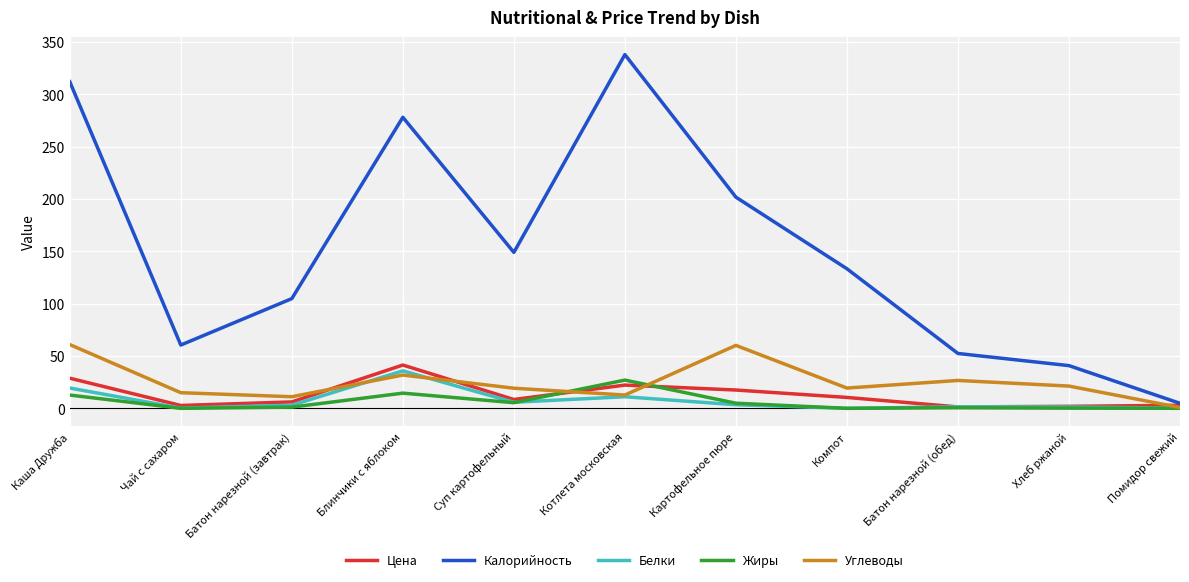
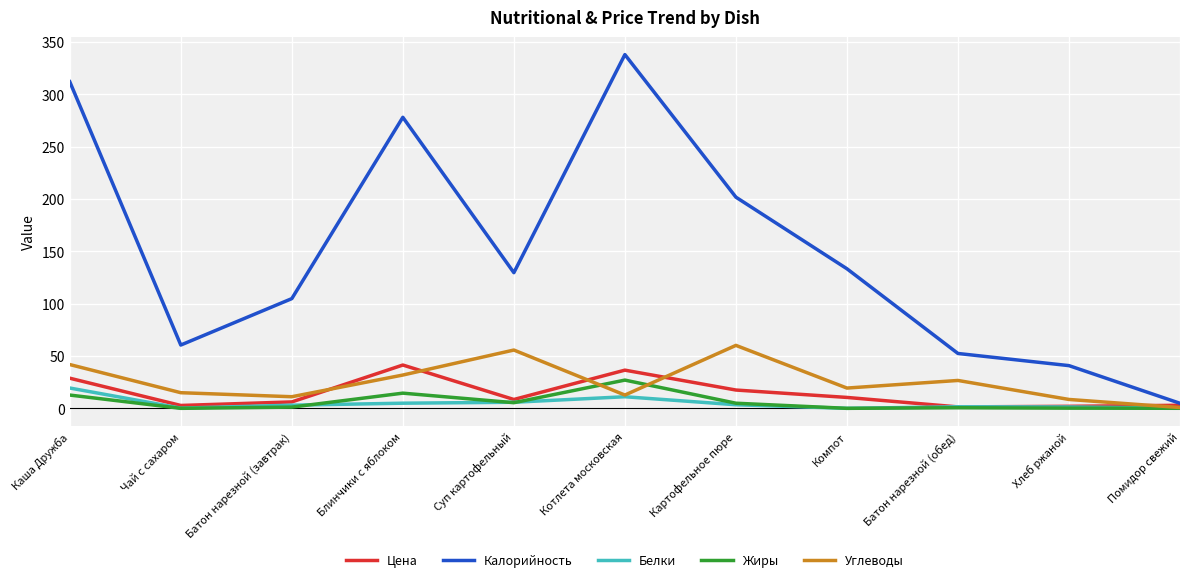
Углеводы, Каша Дружба: 61 -> 42
Белки, Блинчики с яблоком: 36 -> 5
Калорийность, Суп картофельный: 149 -> 130
Углеводы, Суп картофельный: 19 -> 56
Цена, Котлета московская: 22 -> 36
Углеводы, Хлеб ржаной: 21 -> 8
